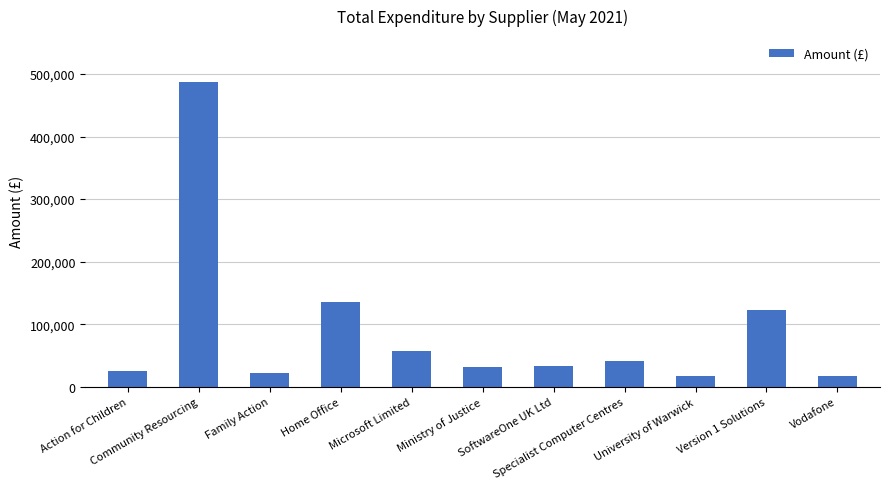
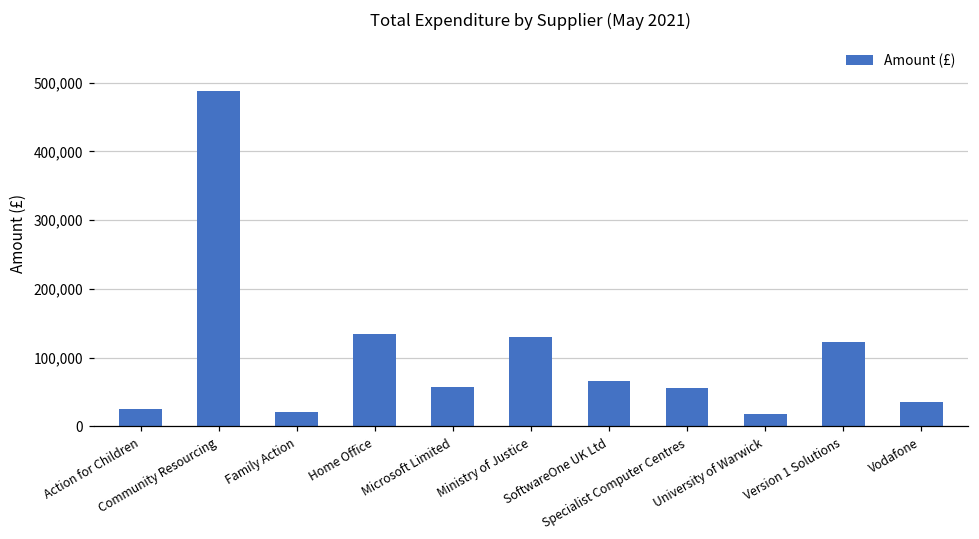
Ministry of Justice: 30,000 -> 130,000
SoftwareOne UK Ltd: 30,000 -> 70,000
Specialist Computer Centres: 40,000 -> 60,000
Vodafone: 20,000 -> 30,000
